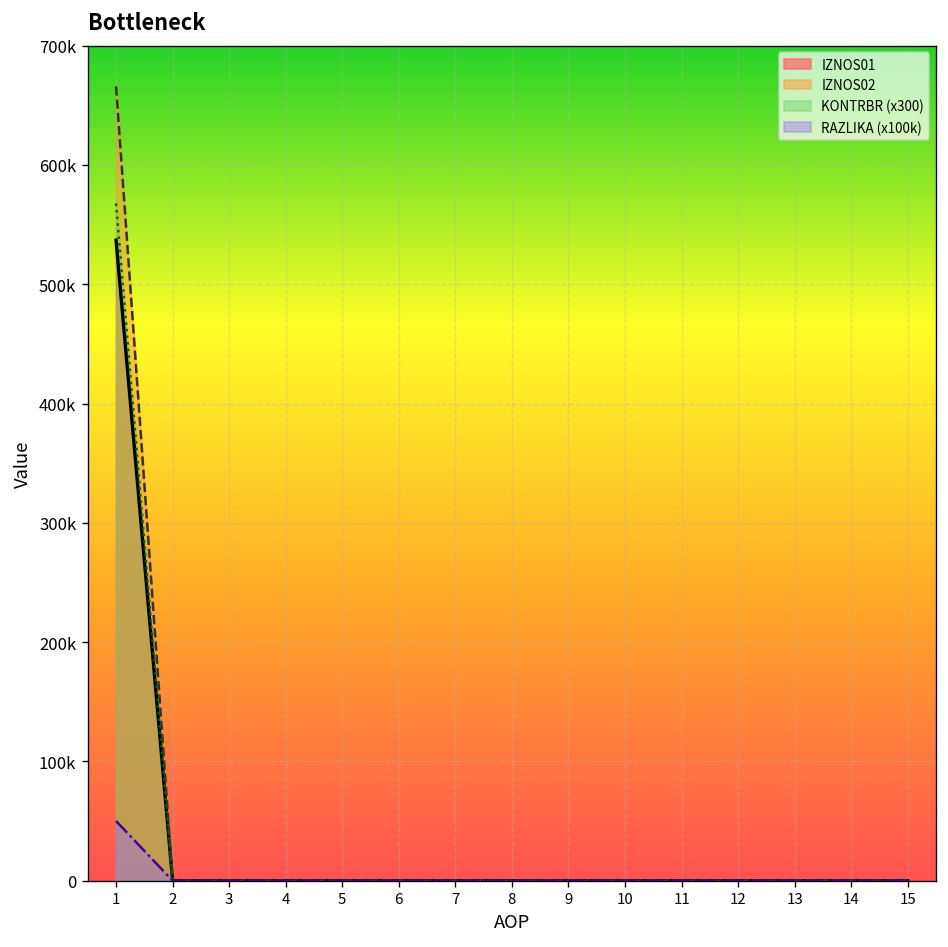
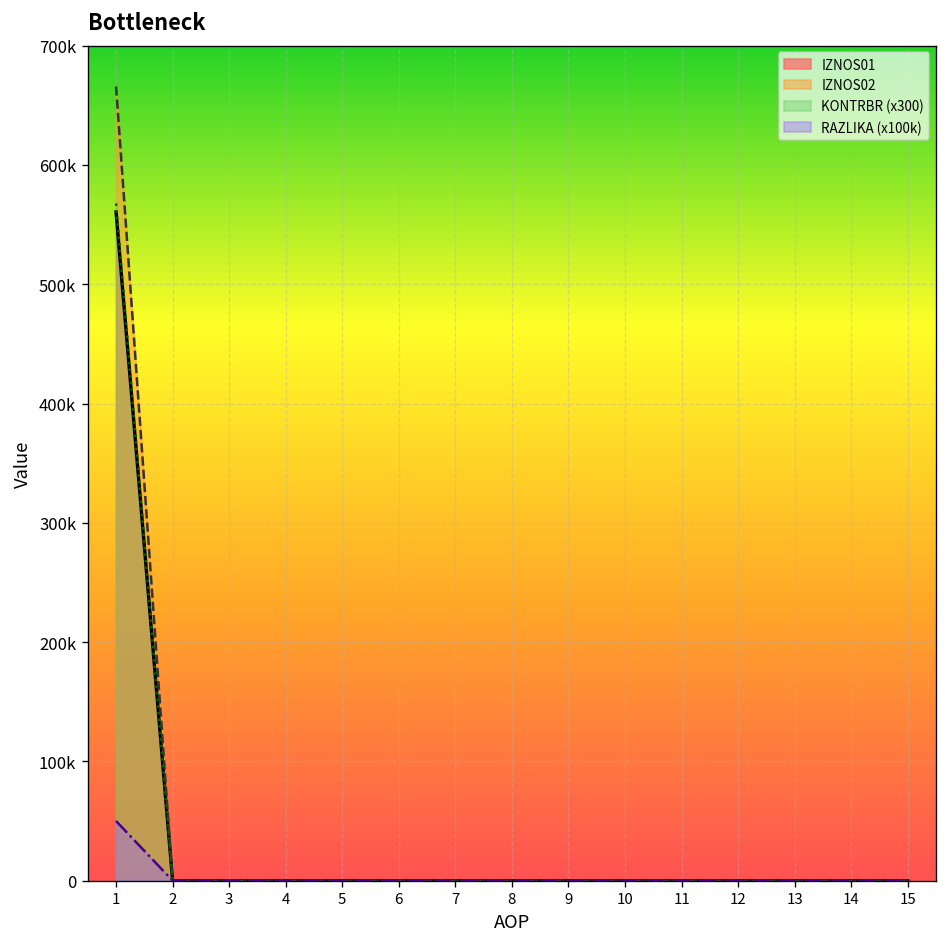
IZNOS01, 1: 540000 -> 560000
